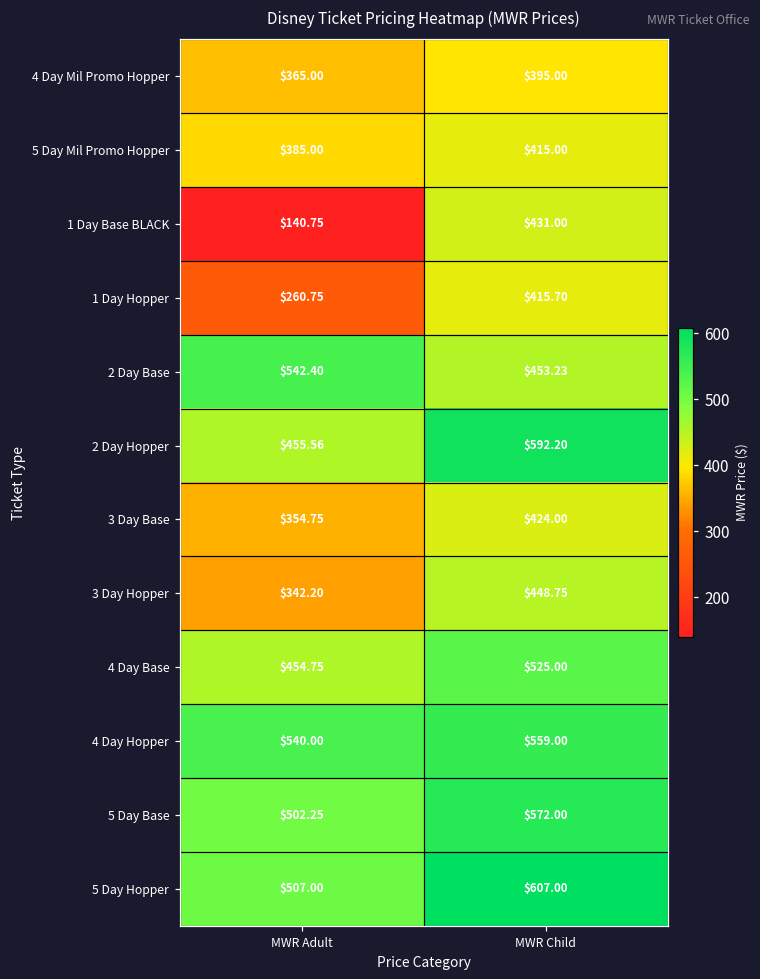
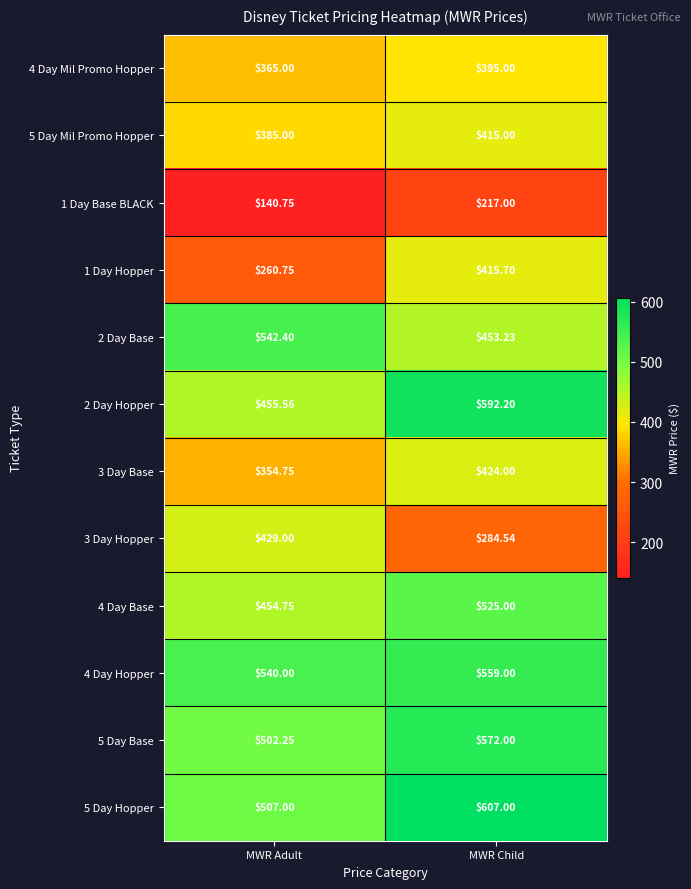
1 Day Base BLACK, MWR Child: $431.00 -> $217.00
3 Day Hopper, MWR Adult: $342.20 -> $429.00
3 Day Hopper, MWR Child: $448.75 -> $284.54
